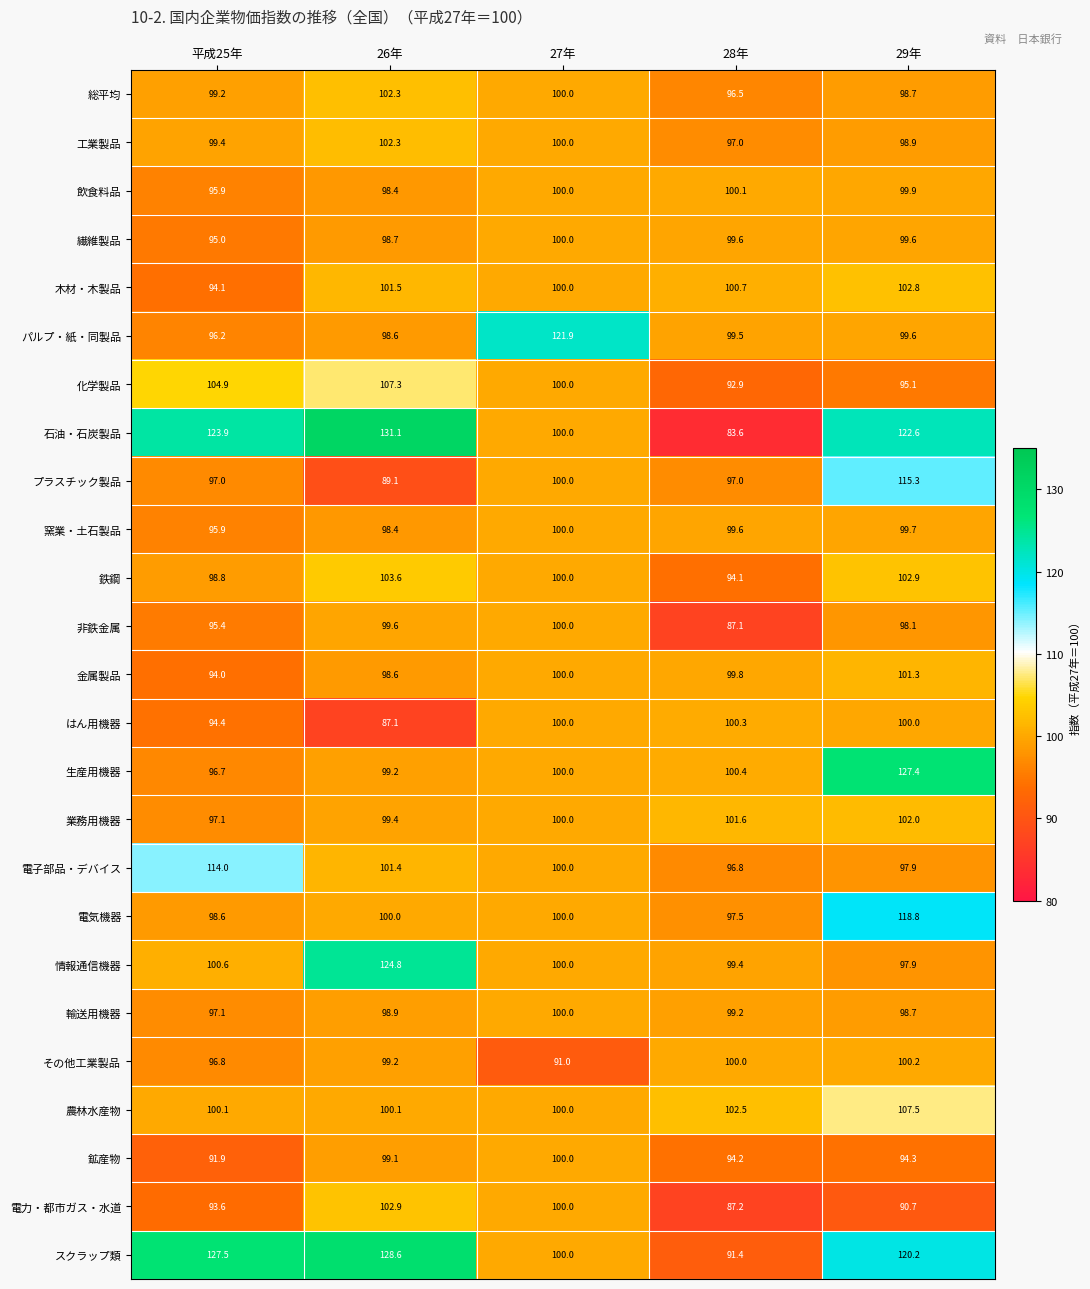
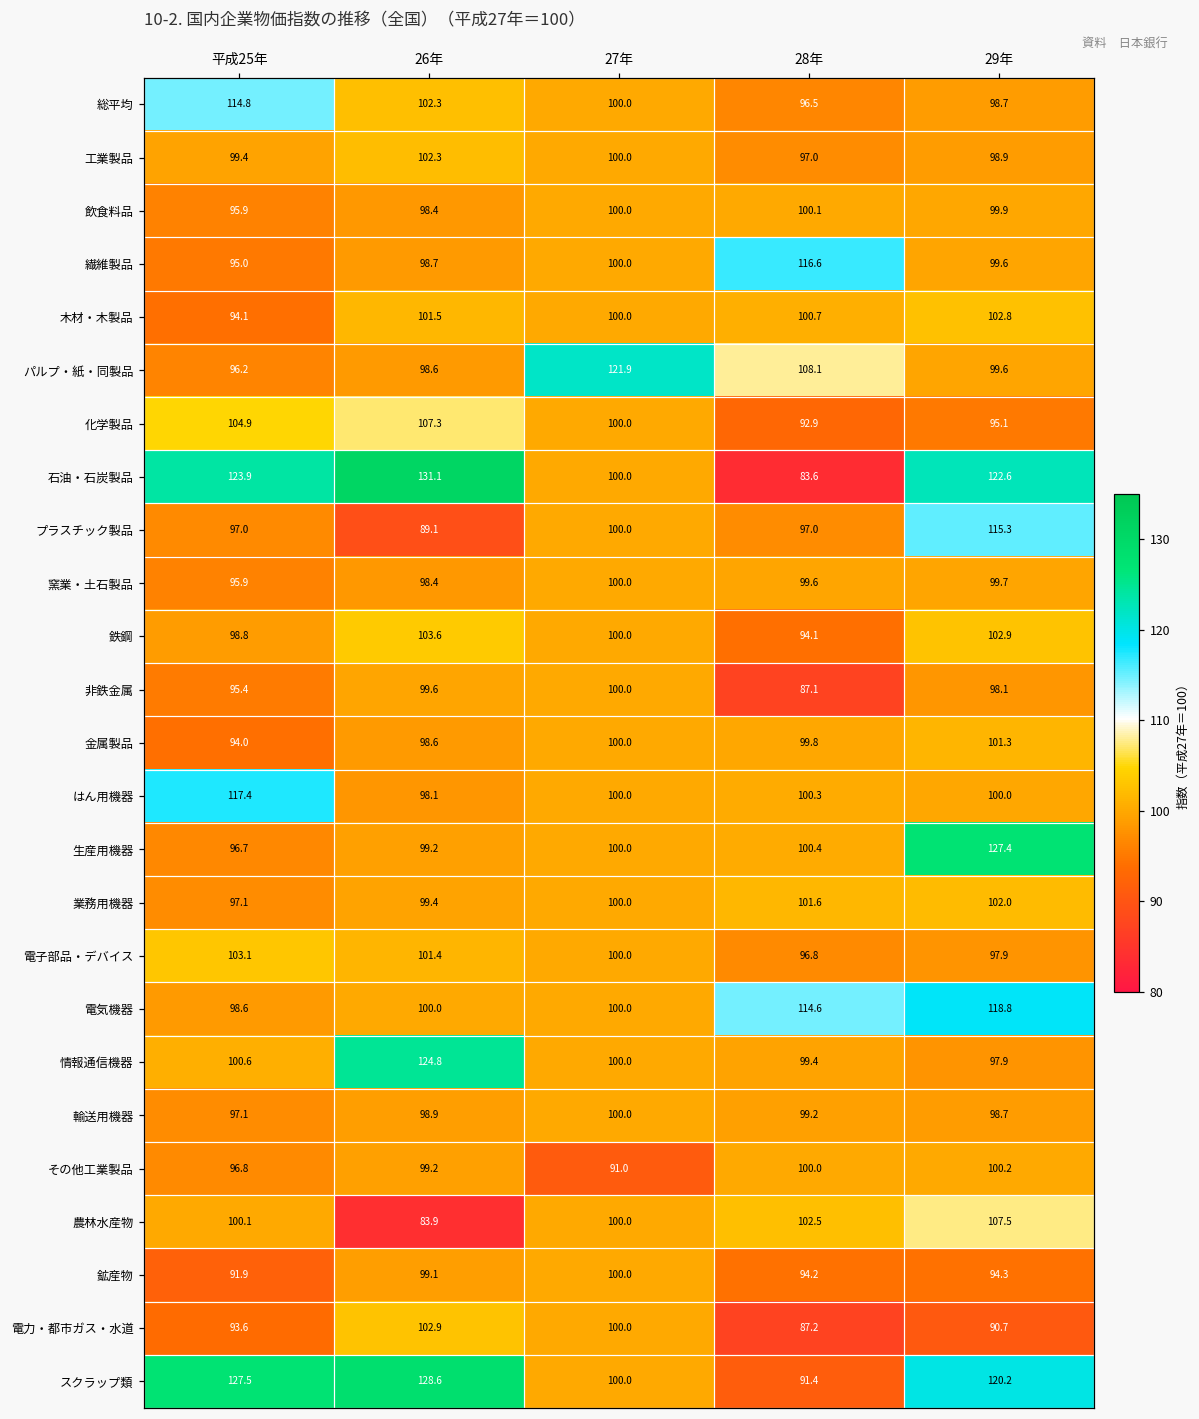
総平均, 平成25年: 99.2 -> 114.8
繊維製品, 28年: 99.6 -> 116.6
パルプ・紙・同製品, 28年: 99.5 -> 108.1
はん用機器, 平成25年: 94.4 -> 117.4
はん用機器, 26年: 87.1 -> 98.1
電子部品・デバイス, 平成25年: 114.0 -> 103.1
電気機器, 28年: 97.5 -> 114.6
農林水産物, 26年: 100.1 -> 83.9
